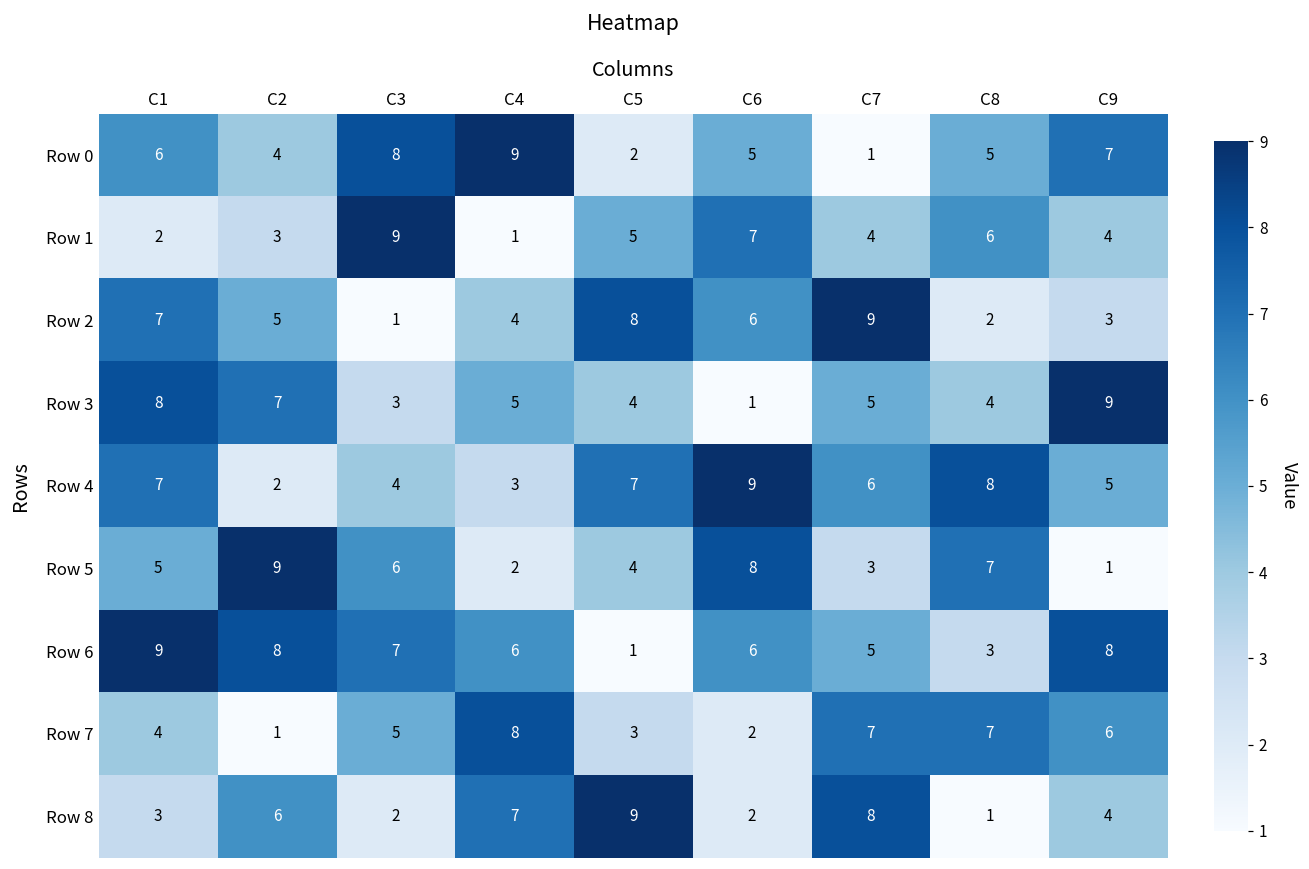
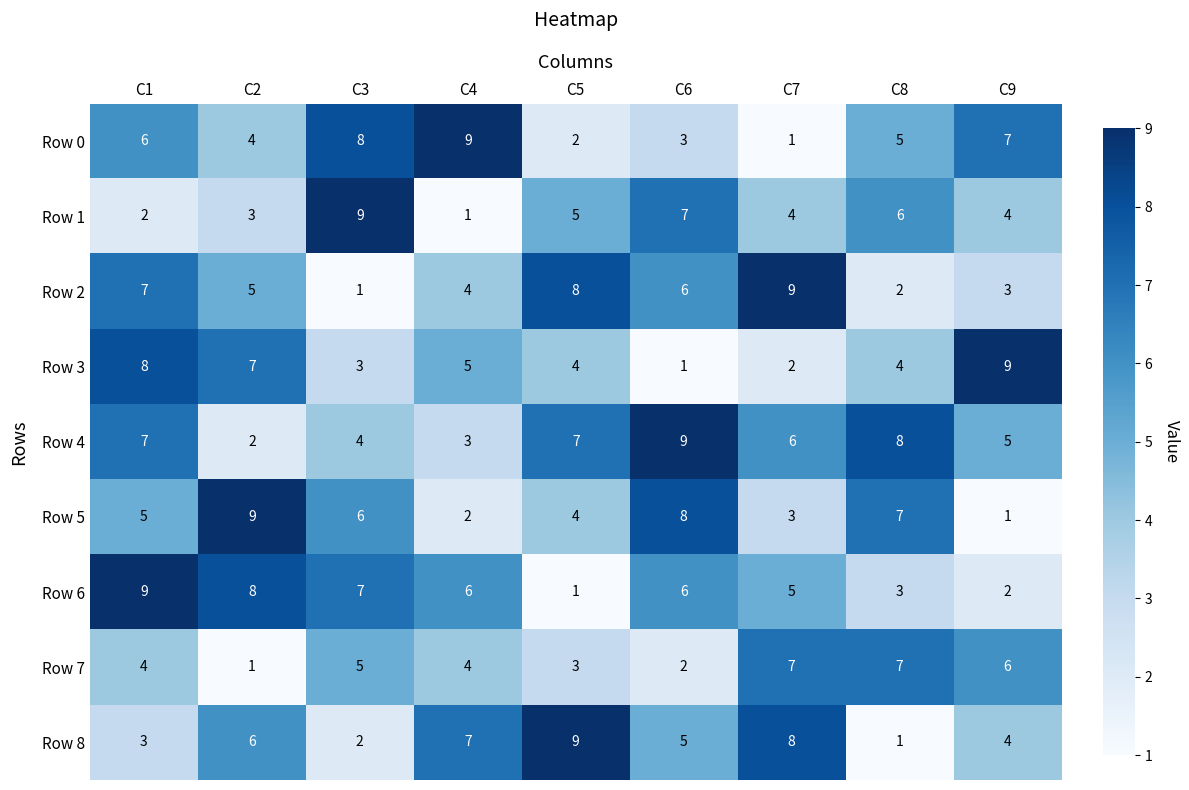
Row 0, C6: 5 -> 3
Row 3, C7: 5 -> 2
Row 6, C9: 8 -> 2
Row 7, C4: 8 -> 4
Row 8, C6: 2 -> 5
